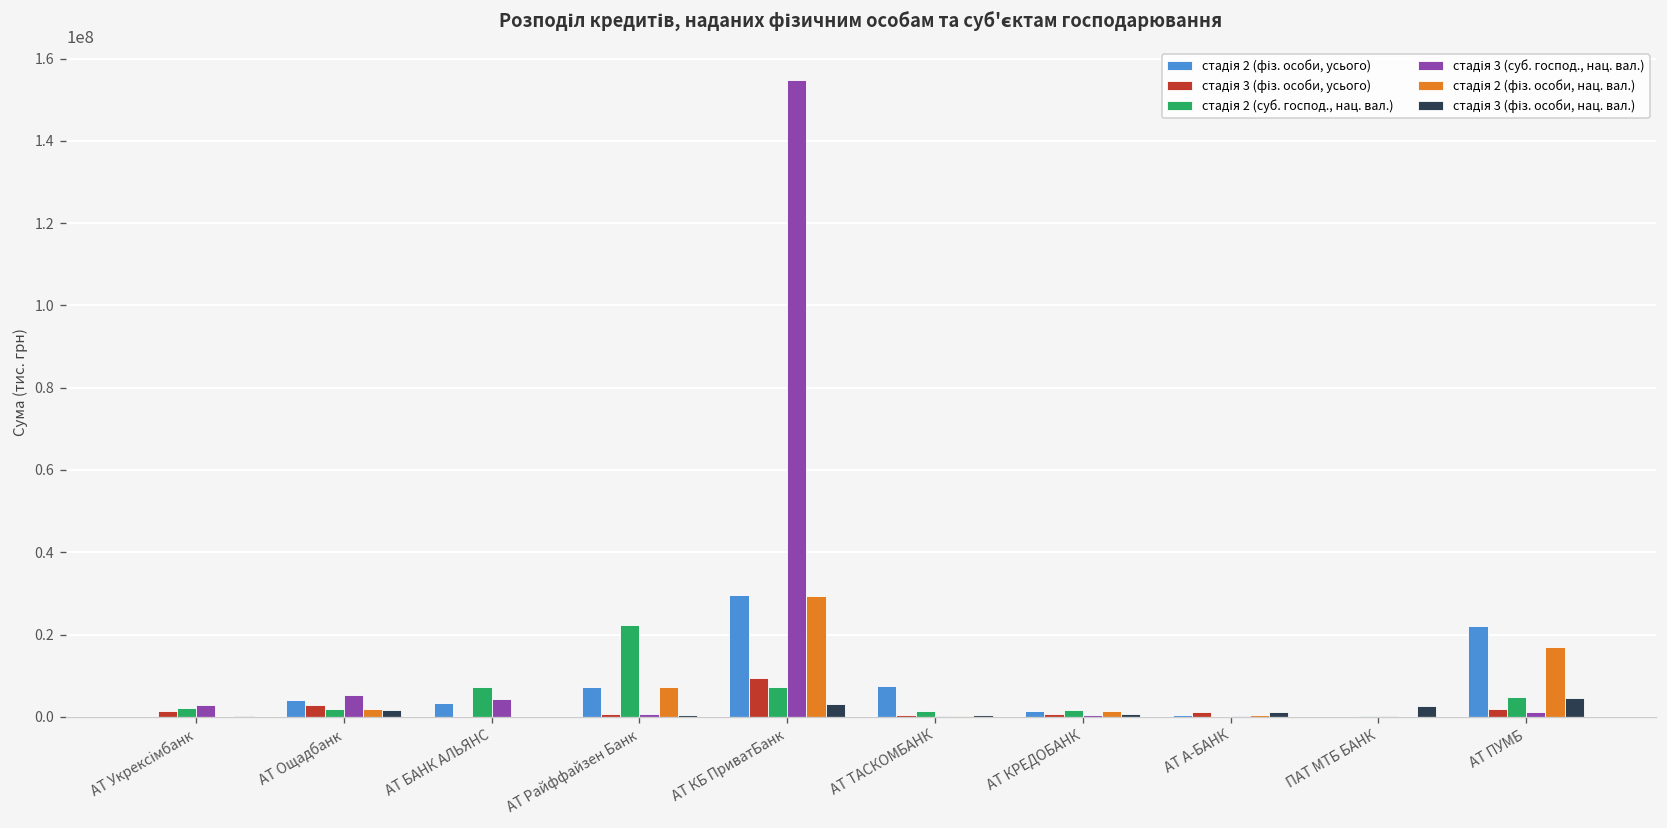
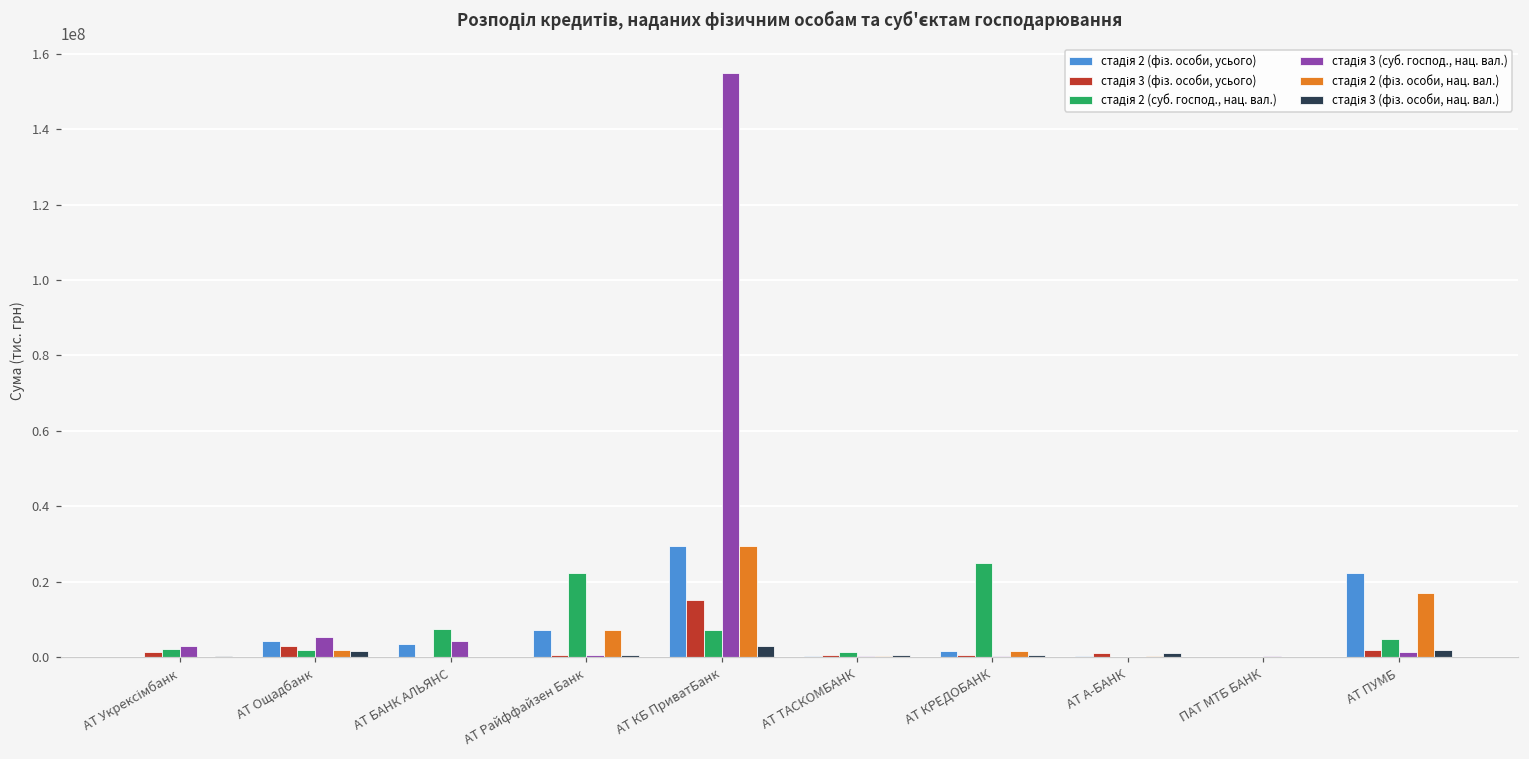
стадія 3 (фіз. особи, усього), АТ КБ ПриватБанк: 9000000 -> 15000000
стадія 2 (фіз. особи, усього), АТ ТАСКОМБАНК: 8000000 -> 0
стадія 2 (суб. господ., нац. вал.), АТ КРЕДОБАНК: 2000000 -> 25000000
стадія 3 (фіз. особи, нац. вал.), ПАТ МТБ БАНК: 3000000 -> 0
стадія 3 (фіз. особи, нац. вал.), АТ ПУМБ: 5000000 -> 2000000
